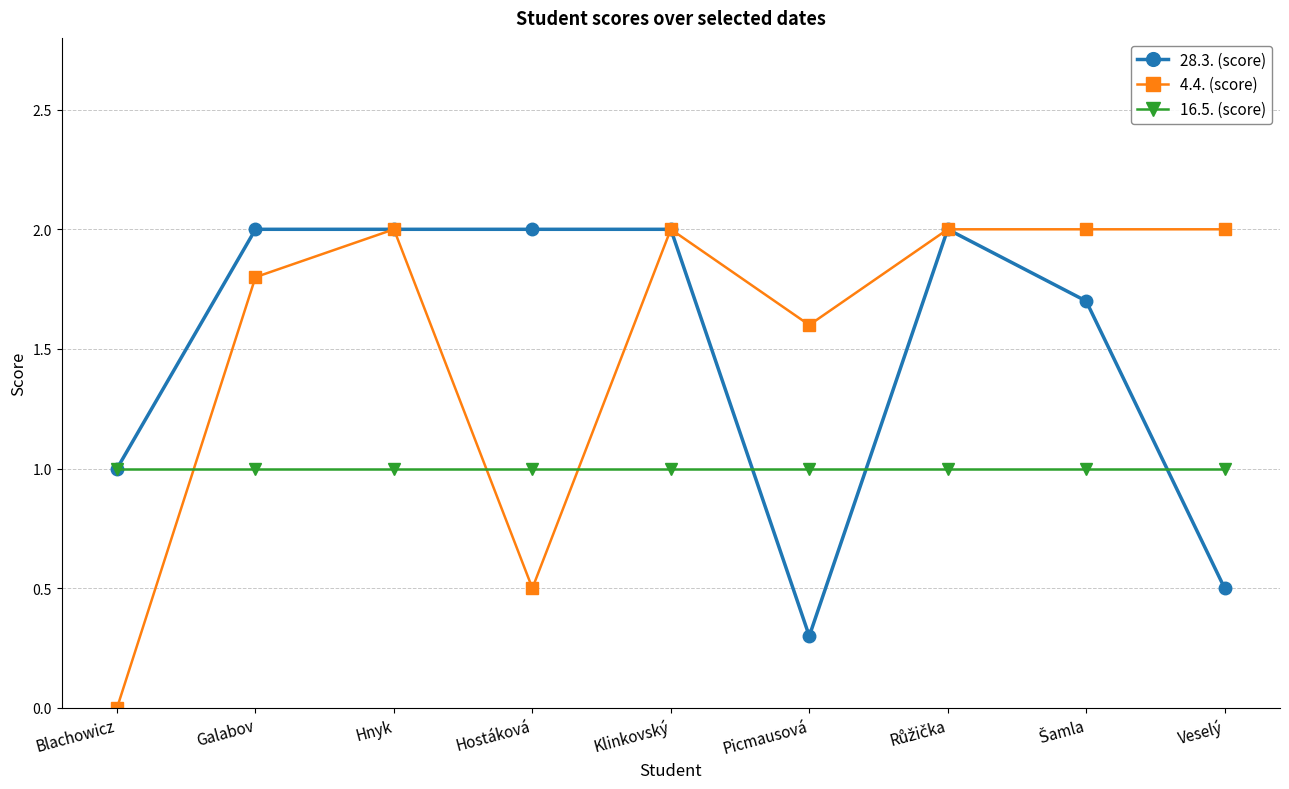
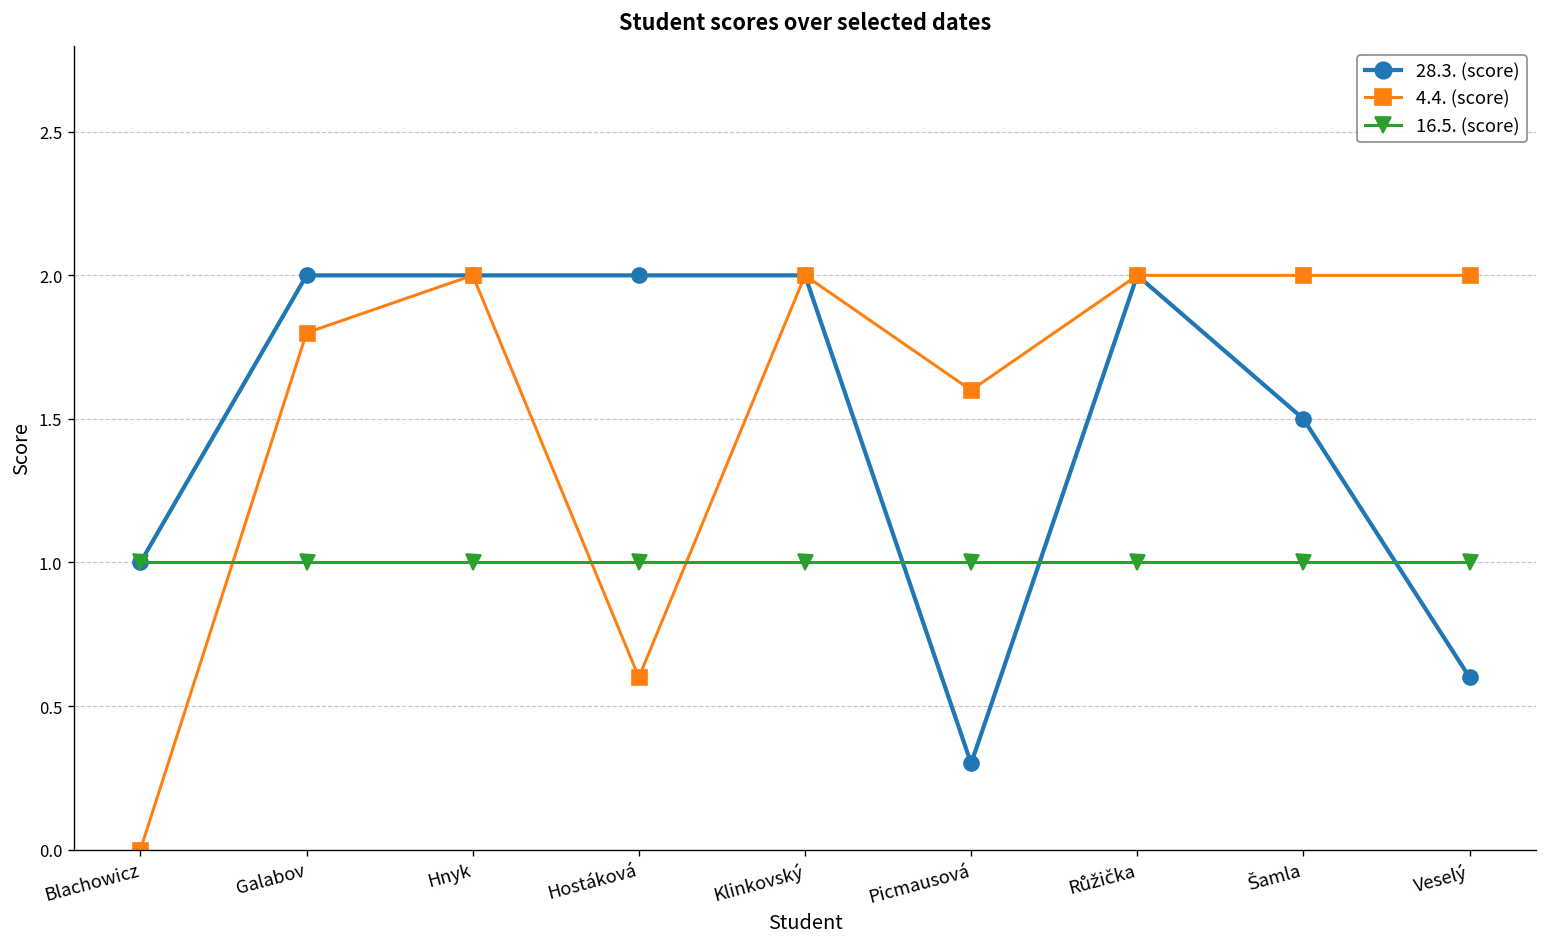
4.4. (score), Hostáková: 0.5 -> 0.6
28.3. (score), Šamla: 1.7 -> 1.5
28.3. (score), Veselý: 0.5 -> 0.6
